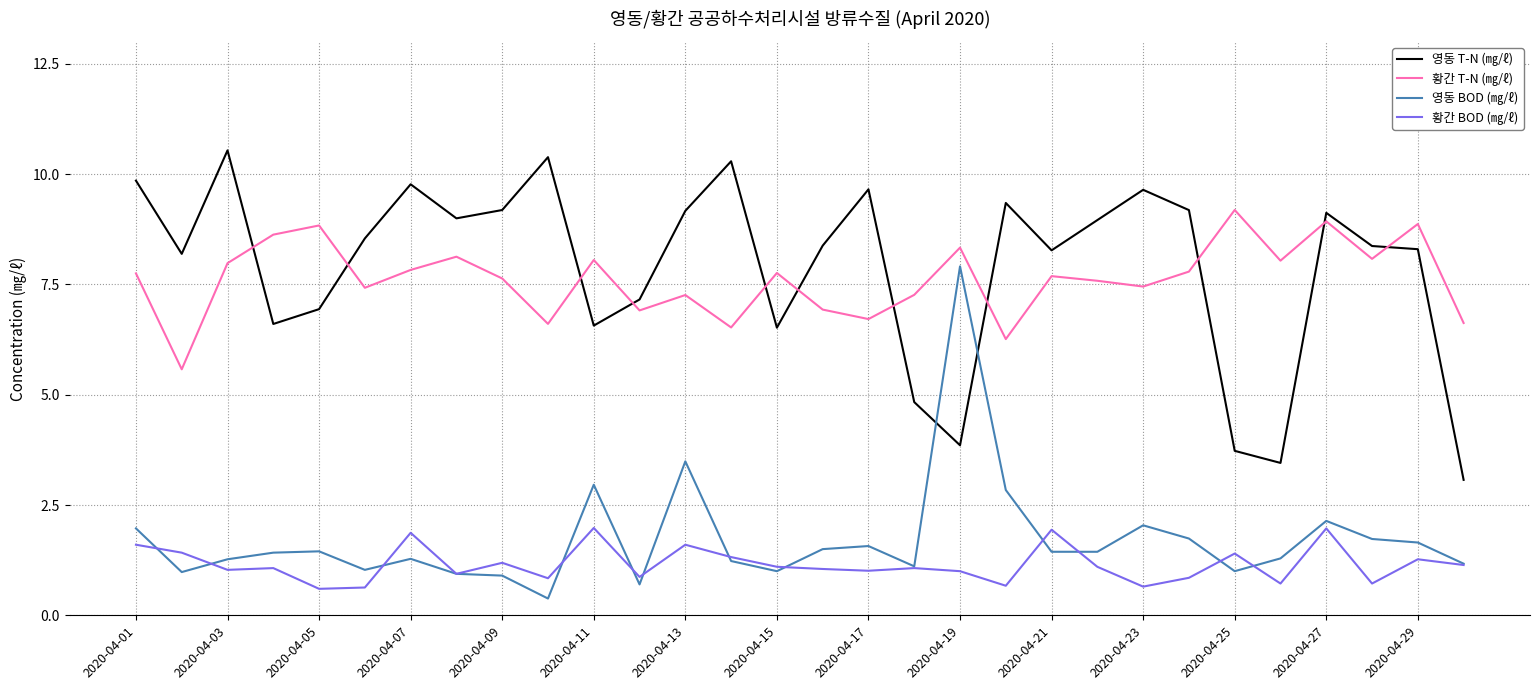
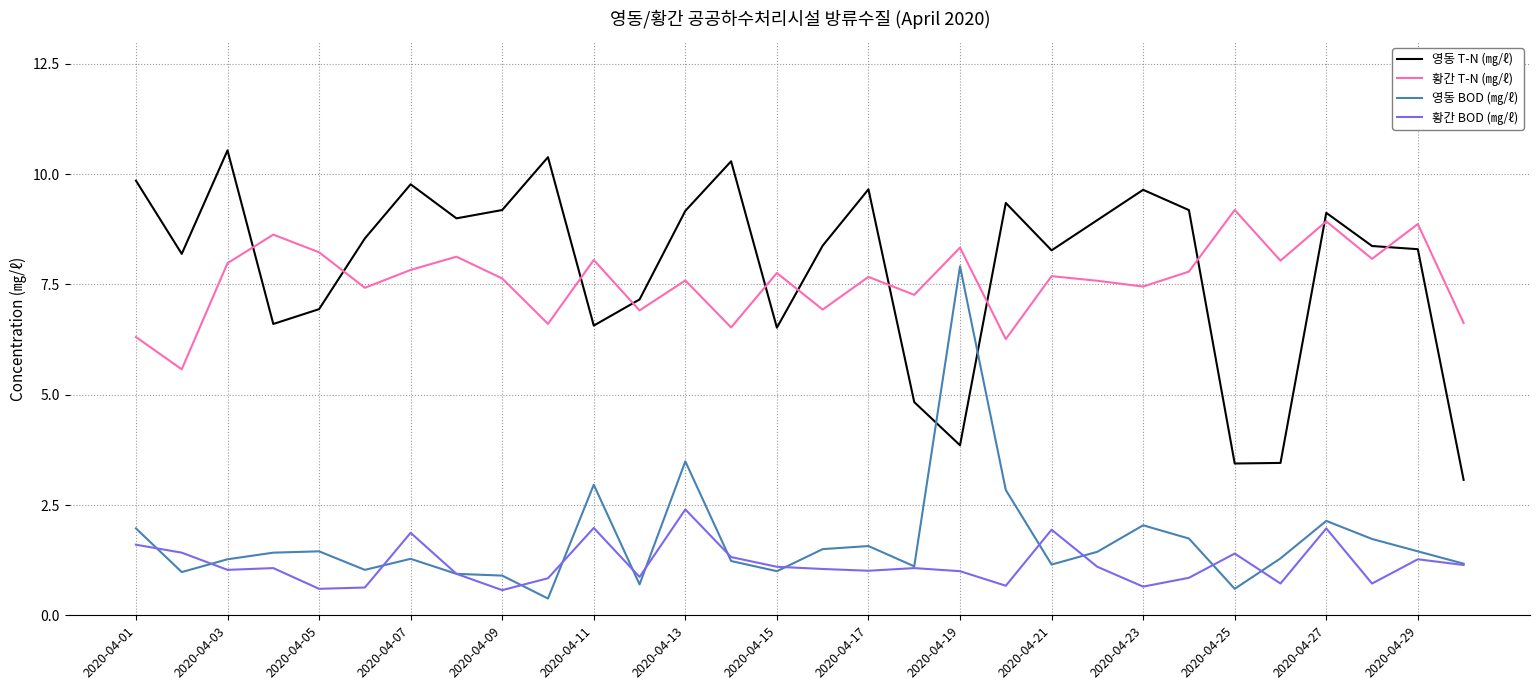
황간 T-N (㎎/ℓ), 2020-04-01: 7.8 -> 6.3
황간 T-N (㎎/ℓ), 2020-04-05: 8.8 -> 8.2
황간 BOD (㎎/ℓ), 2020-04-09: 1.2 -> 0.6
황간 T-N (㎎/ℓ), 2020-04-13: 7.3 -> 7.6
황간 BOD (㎎/ℓ), 2020-04-13: 1.6 -> 2.4
황간 T-N (㎎/ℓ), 2020-04-17: 6.7 -> 7.7
영동 BOD (㎎/ℓ), 2020-04-21: 1.4 -> 1.2
영동 T-N (㎎/ℓ), 2020-04-25: 3.7 -> 3.4
영동 BOD (㎎/ℓ), 2020-04-25: 1.0 -> 0.6
영동 BOD (㎎/ℓ), 2020-04-29: 1.7 -> 1.5
